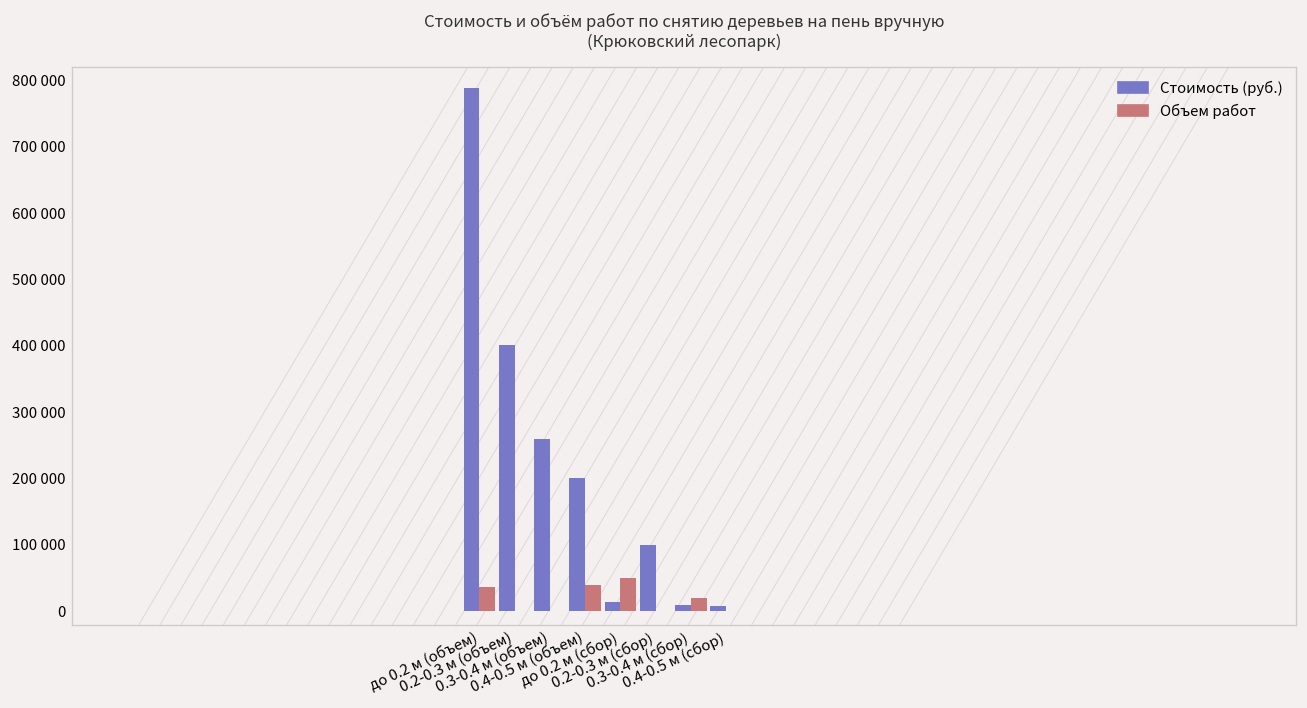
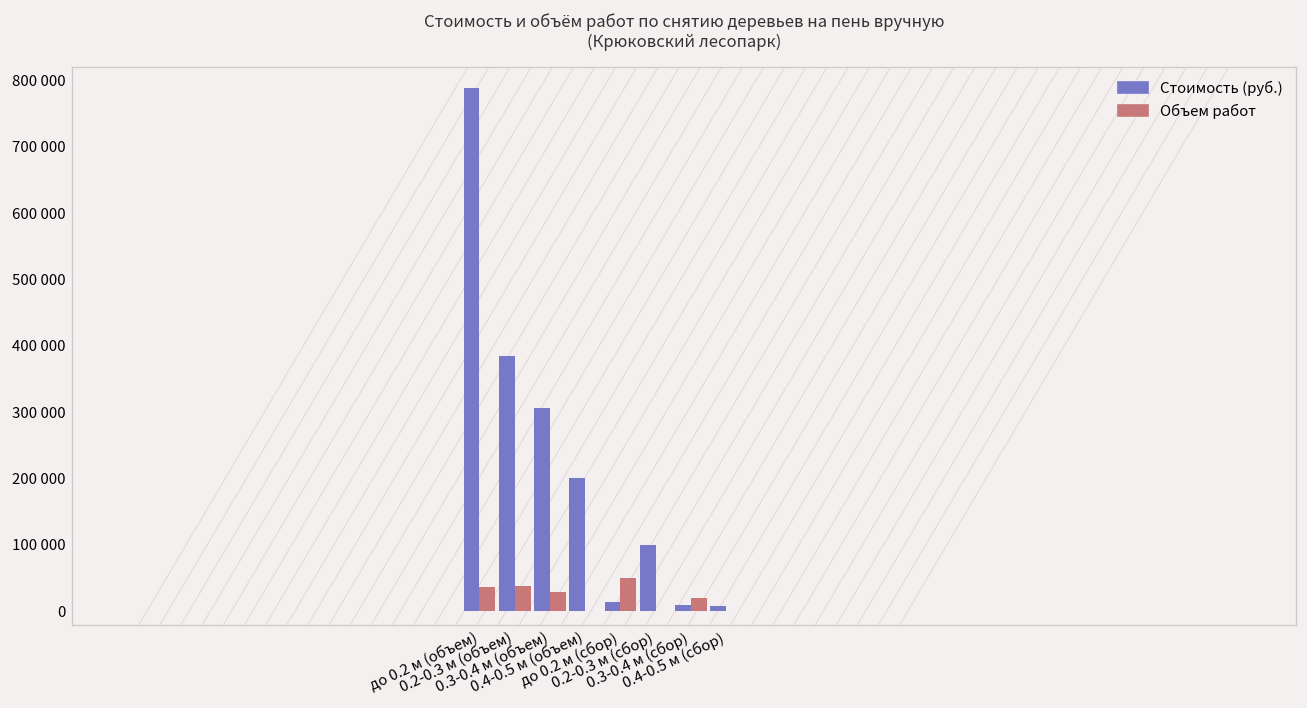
Стоимость (руб.), 0.2-0.3 м (объем): 400000 -> 390000
Объем работ, 0.2-0.3 м (объем): 0 -> 40000
Стоимость (руб.), 0.3-0.4 м (объем): 260000 -> 310000
Объем работ, 0.3-0.4 м (объем): 0 -> 30000
Объем работ, 0.4-0.5 м (объем): 40000 -> 0
